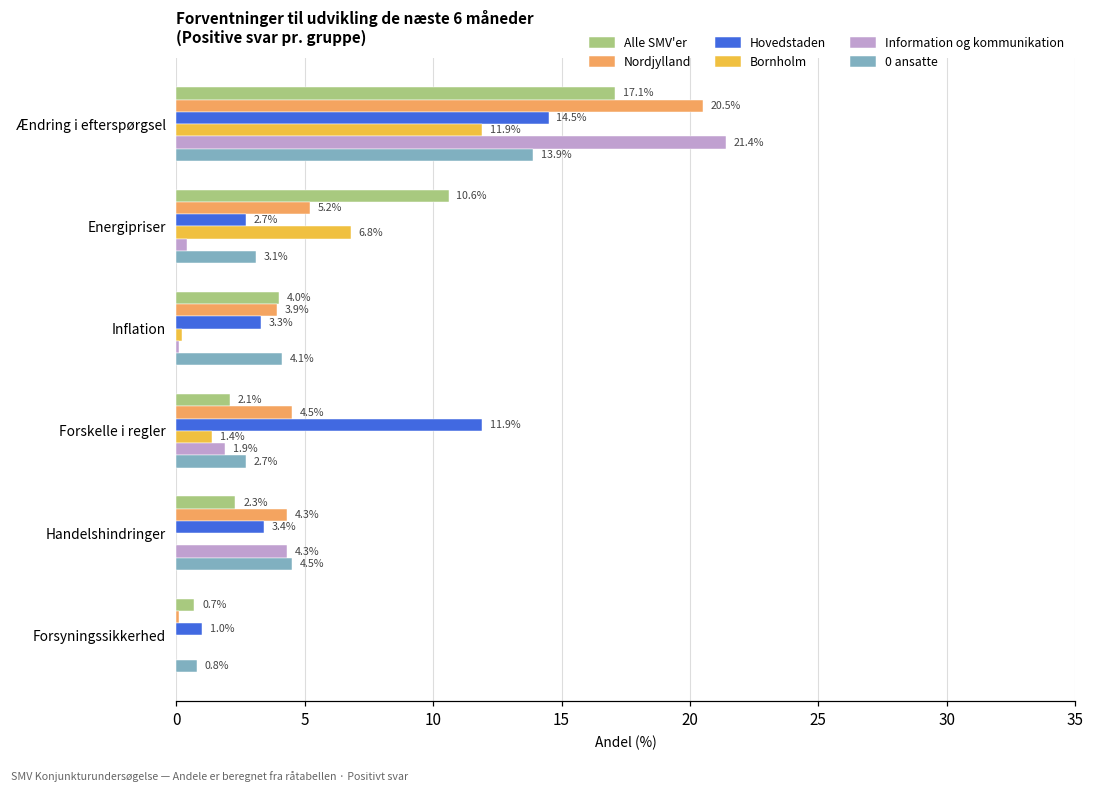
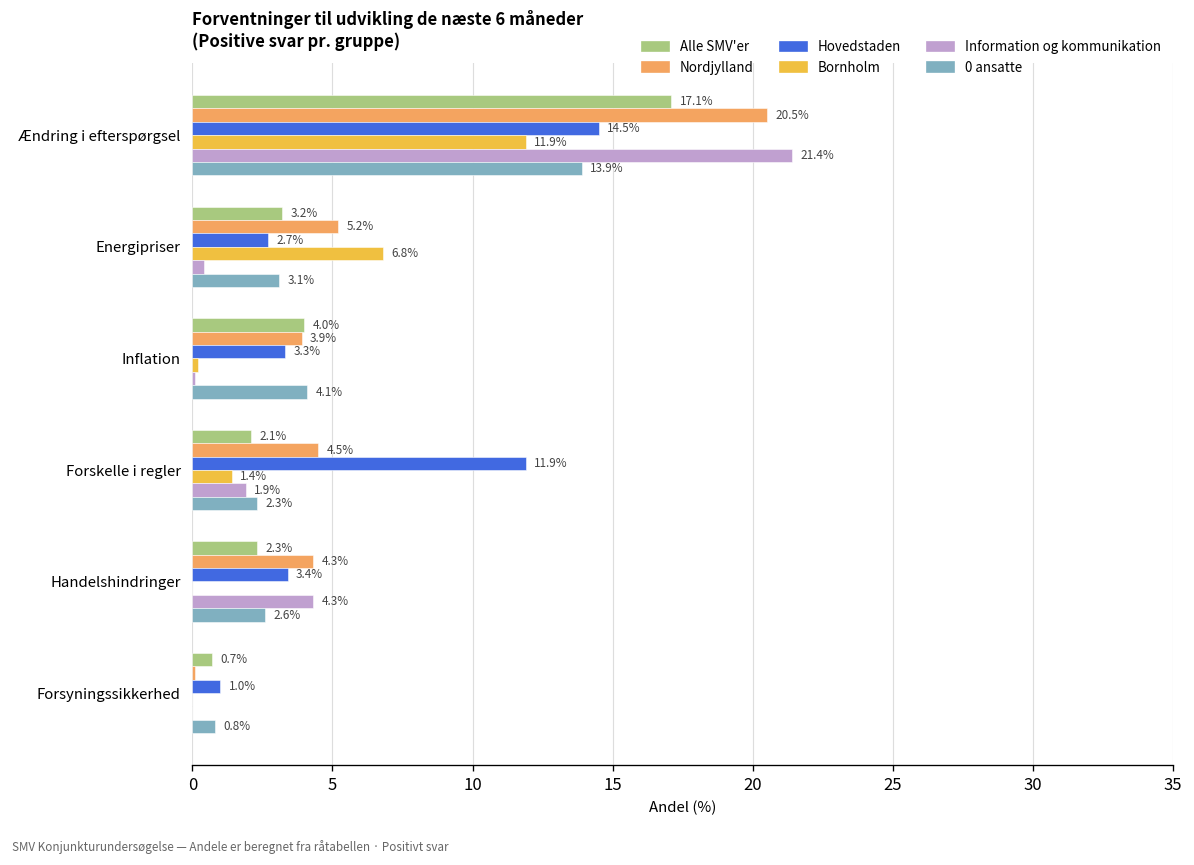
Alle SMV'er, Energipriser: 10.6% -> 3.2%
0 ansatte, Forskelle i regler: 2.7% -> 2.3%
0 ansatte, Handelshindringer: 4.5% -> 2.6%
